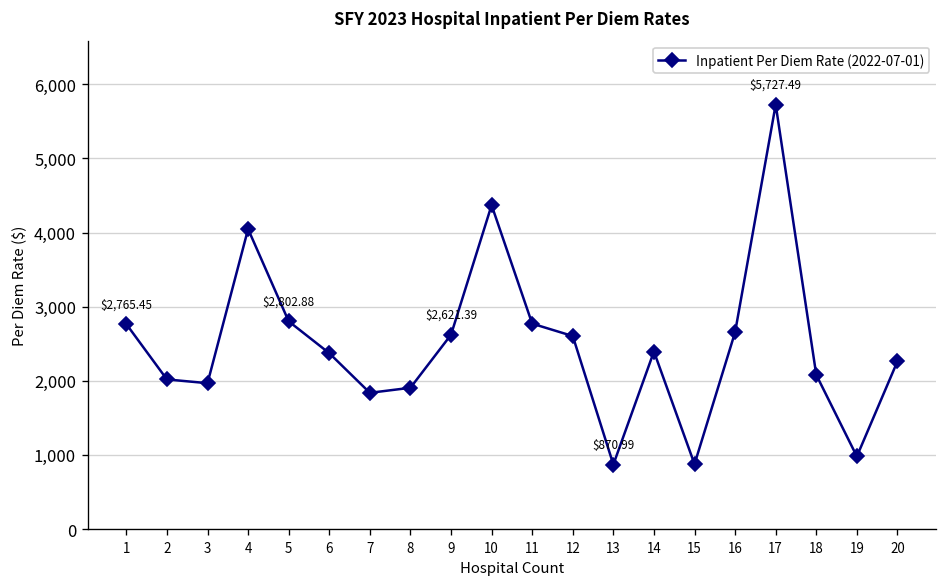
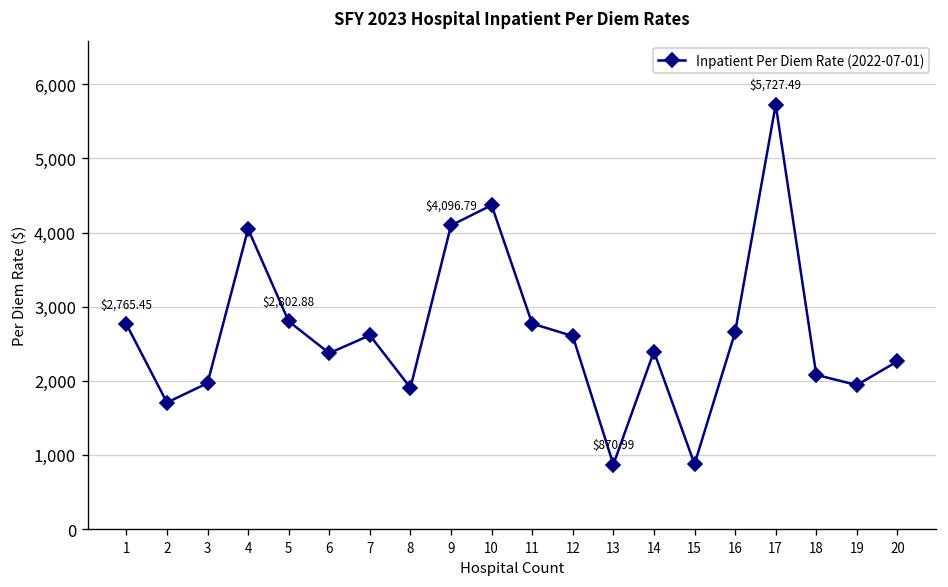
2: 2,000 -> 1,700
7: 1,800 -> 2,600
9: $2,621.39 -> $4,096.79
19: 1,000 -> 1,900
